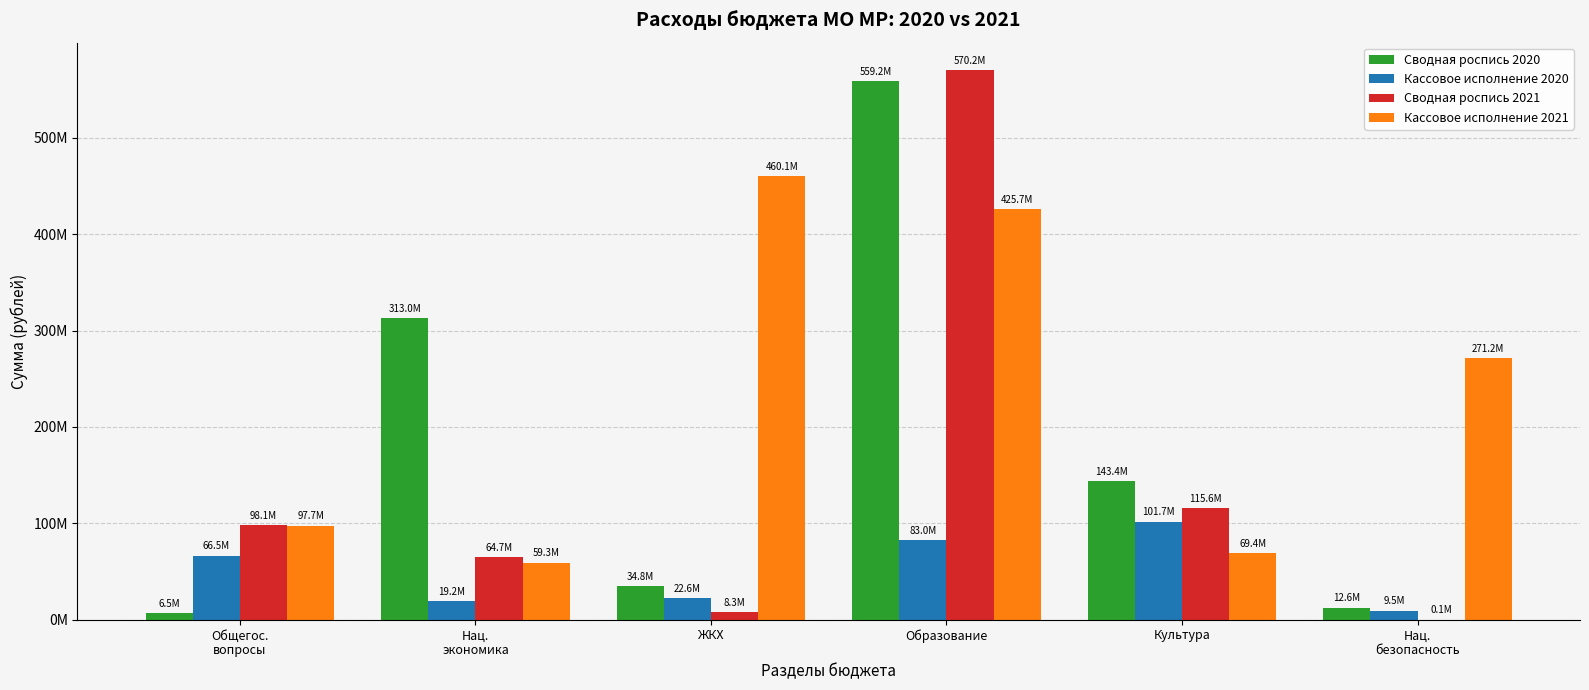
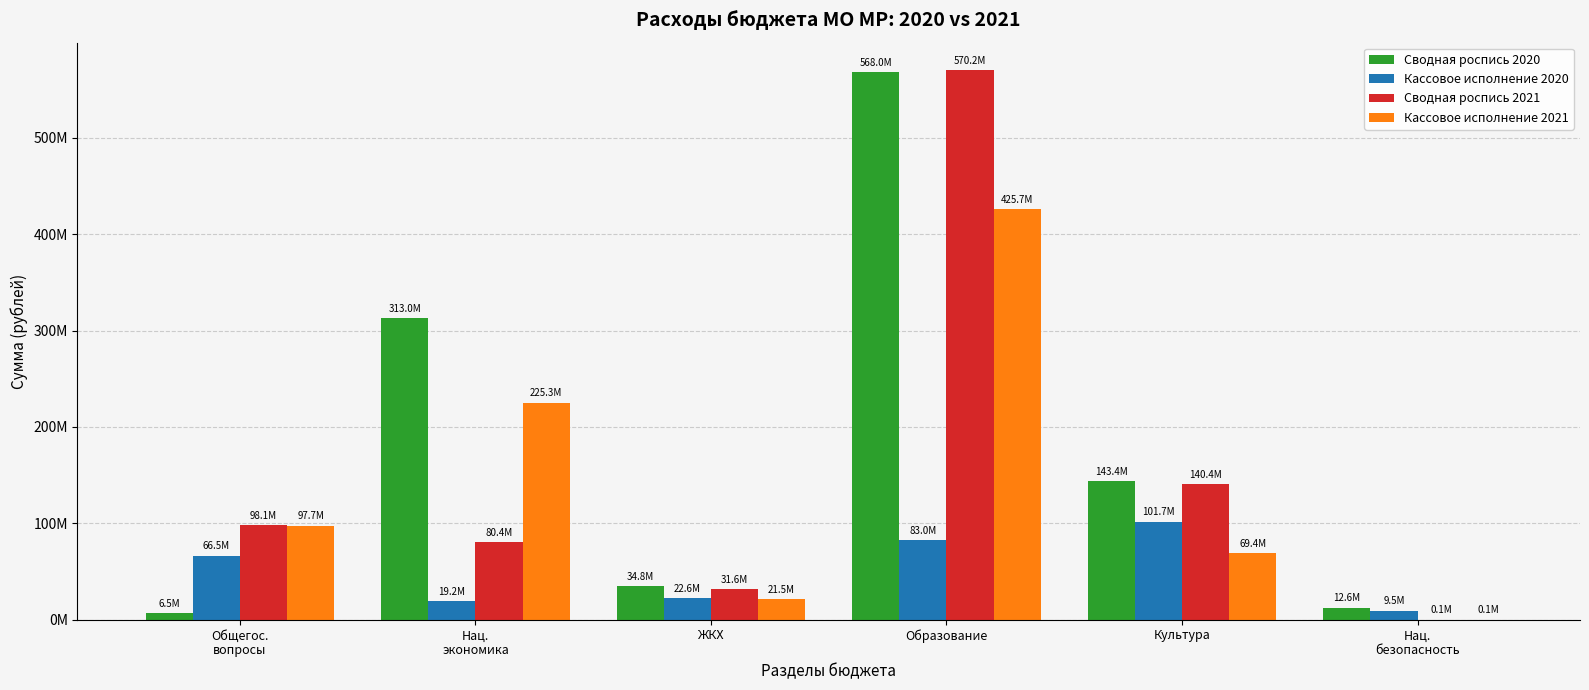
Сводная роспись 2021, Нац. экономика: 64.7M -> 80.4M
Кассовое исполнение 2021, Нац. экономика: 59.3M -> 225.3M
Сводная роспись 2021, ЖКХ: 8.3M -> 31.6M
Кассовое исполнение 2021, ЖКХ: 460.1M -> 21.5M
Сводная роспись 2020, Образование: 559.2M -> 568.0M
Сводная роспись 2021, Культура: 115.6M -> 140.4M
Кассовое исполнение 2021, Нац. безопасность: 271.2M -> 0.1M
